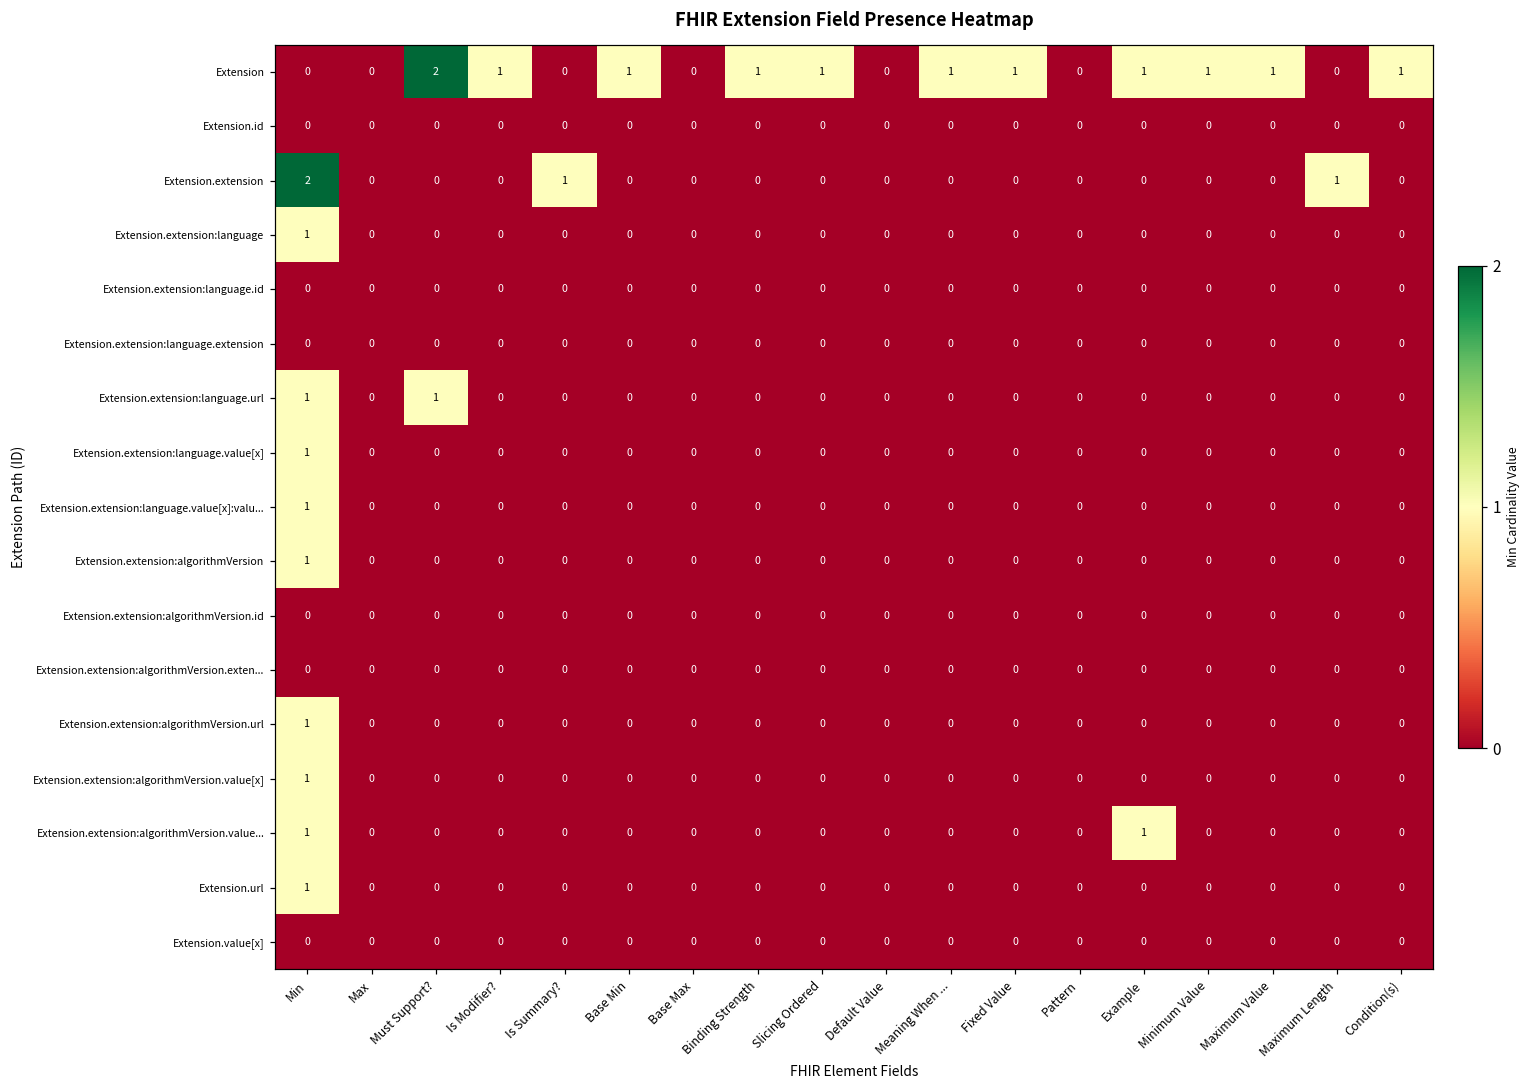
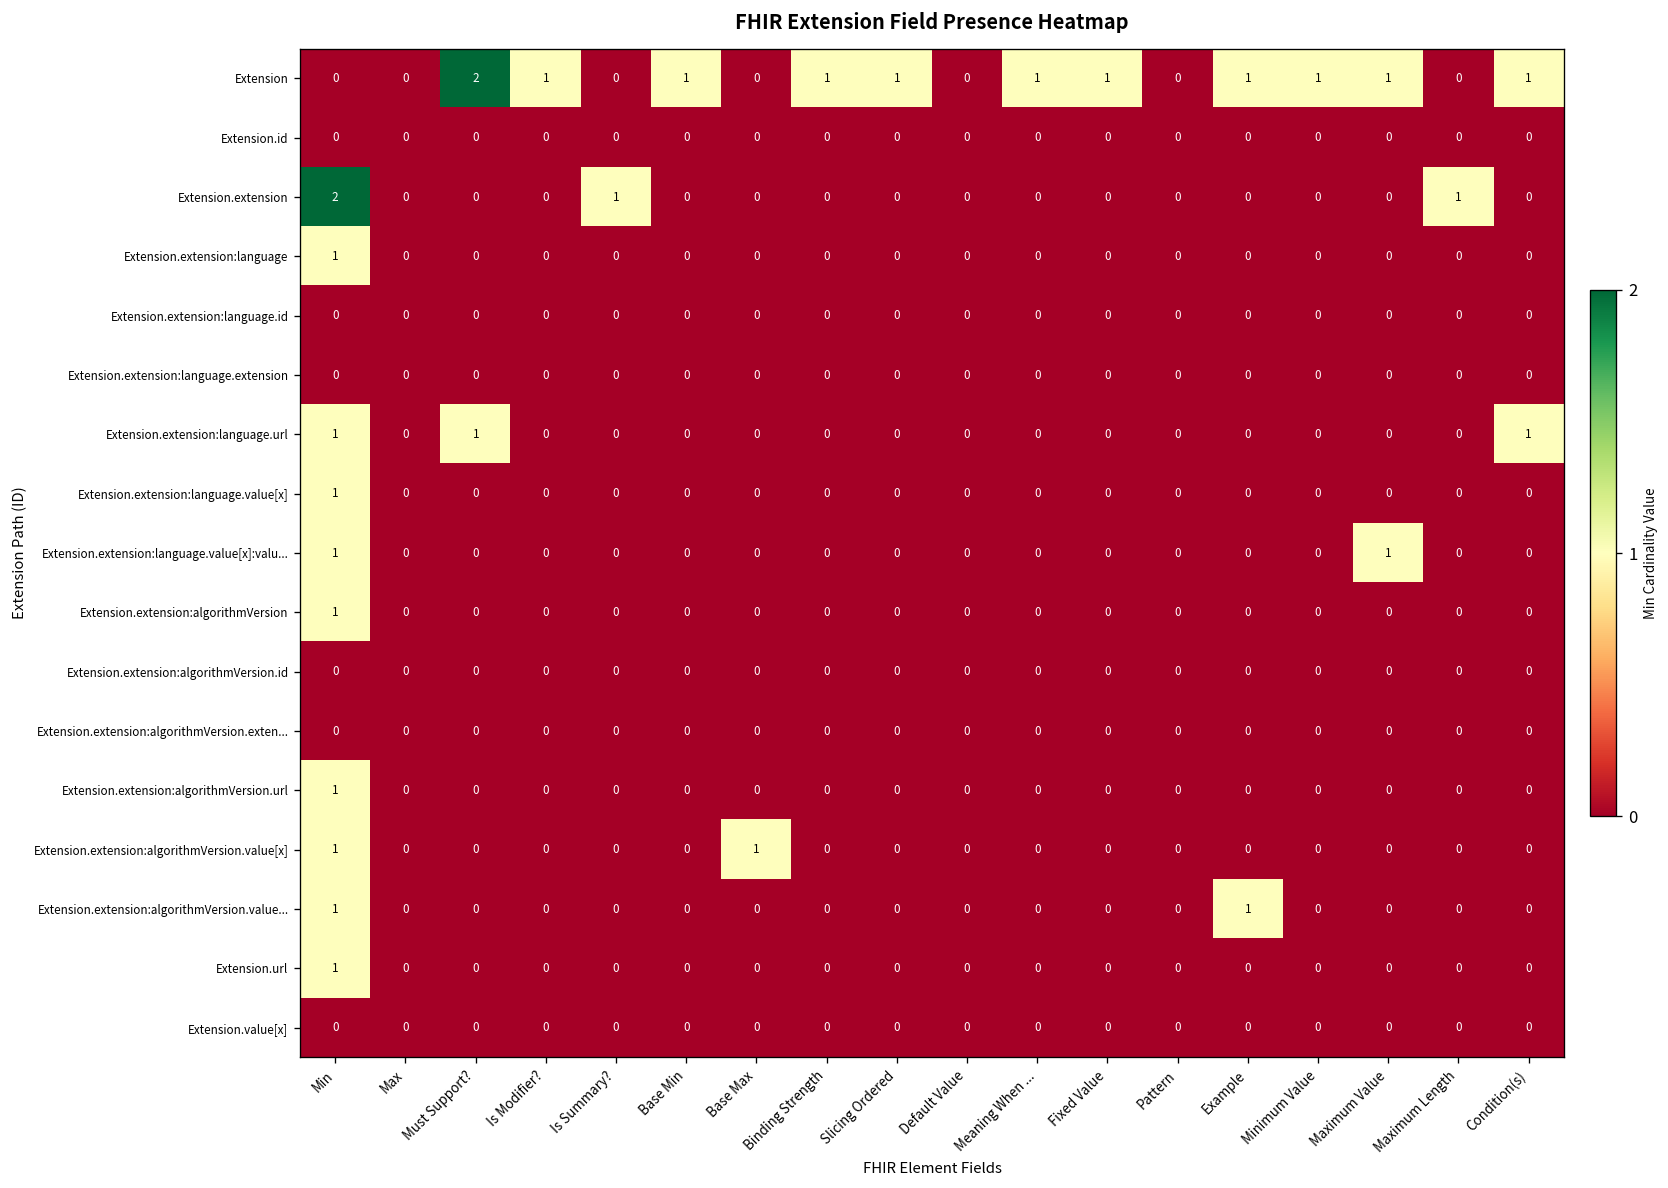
Extension.extension:language.url, Condition(s): 0 -> 1
Extension.extension:language.value[x]:valu..., Maximum Value: 0 -> 1
Extension.extension:algorithmVersion.value[x], Base Max: 0 -> 1
